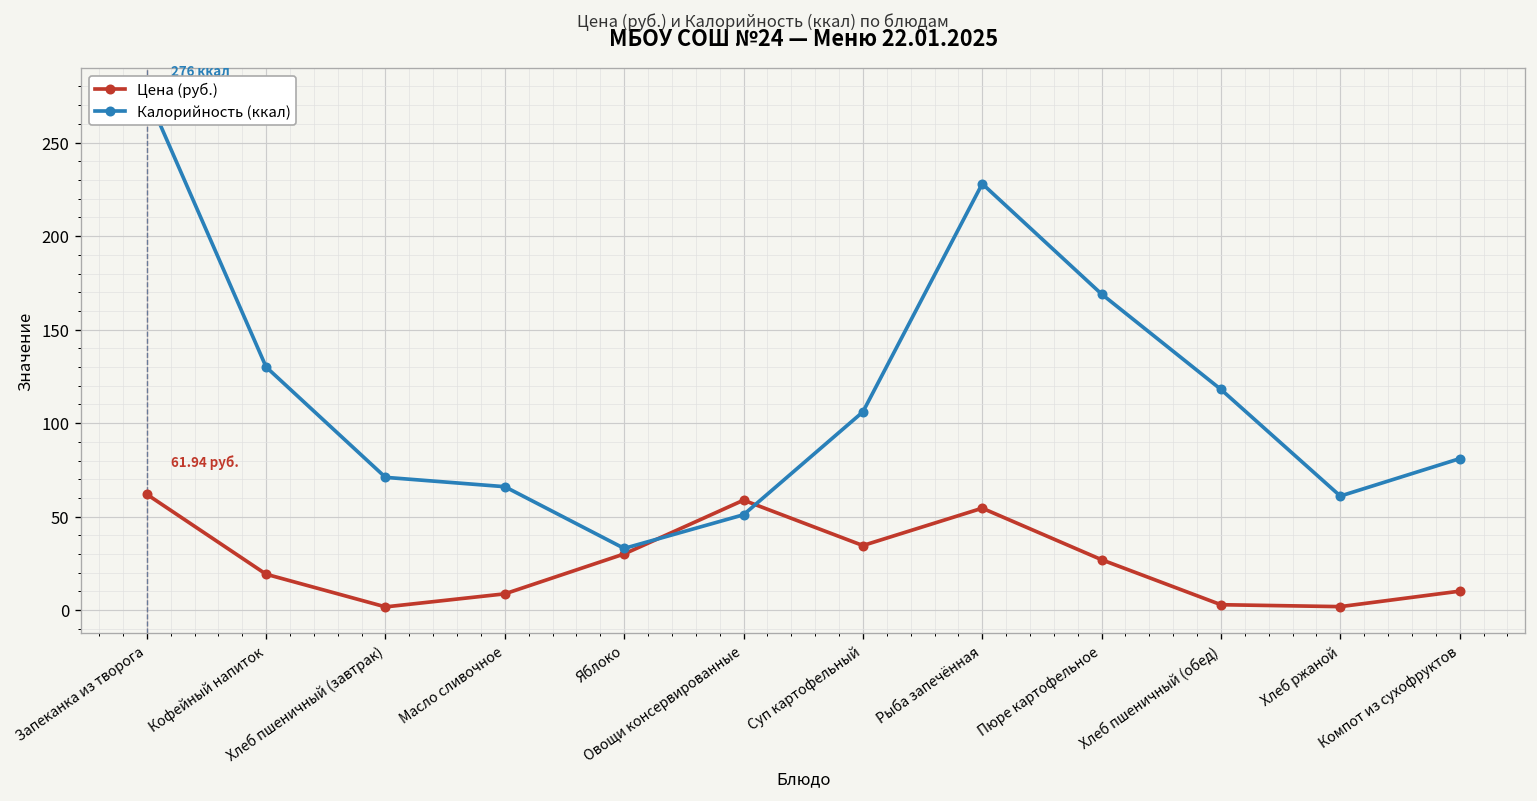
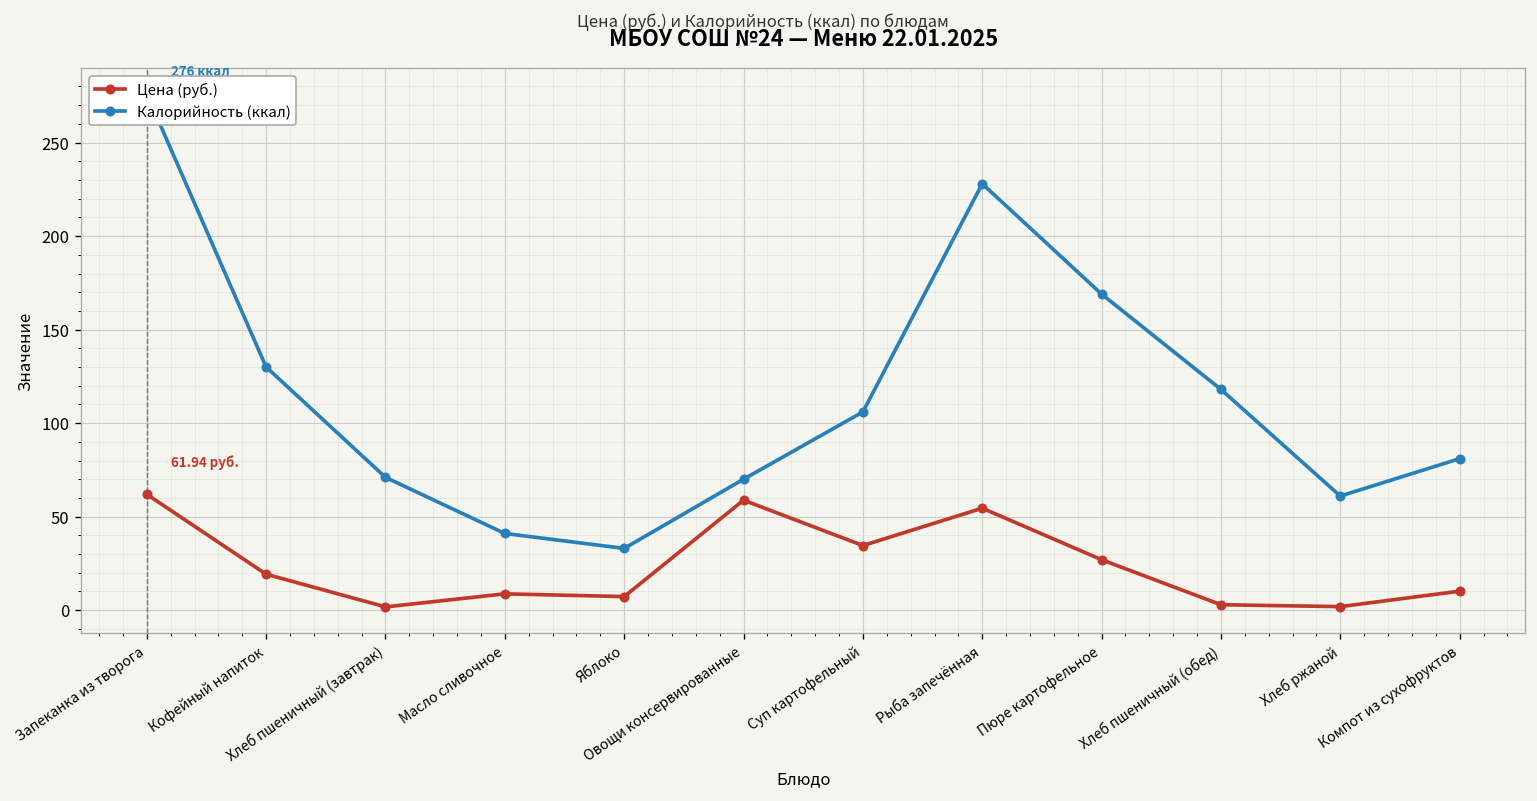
Калорийность (ккал), Масло сливочное: 66 -> 41
Цена (руб.), Яблоко: 30 -> 7
Калорийность (ккал), Овощи консервированные: 51 -> 70
